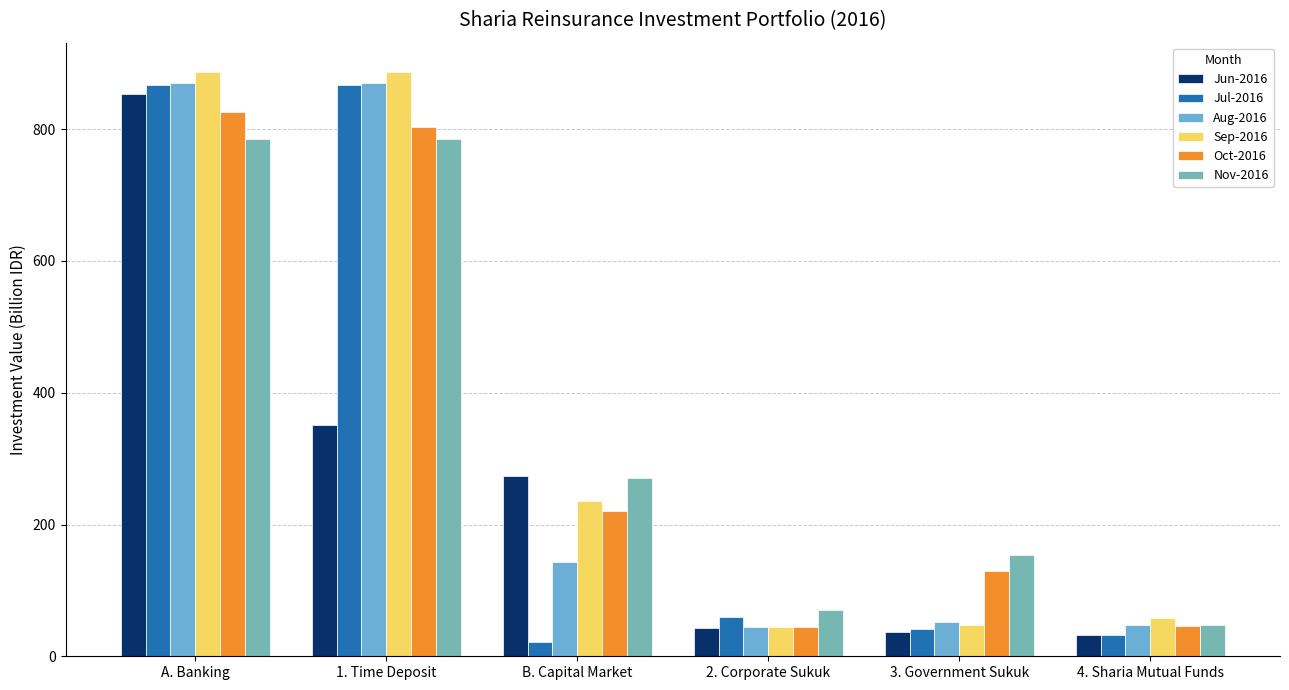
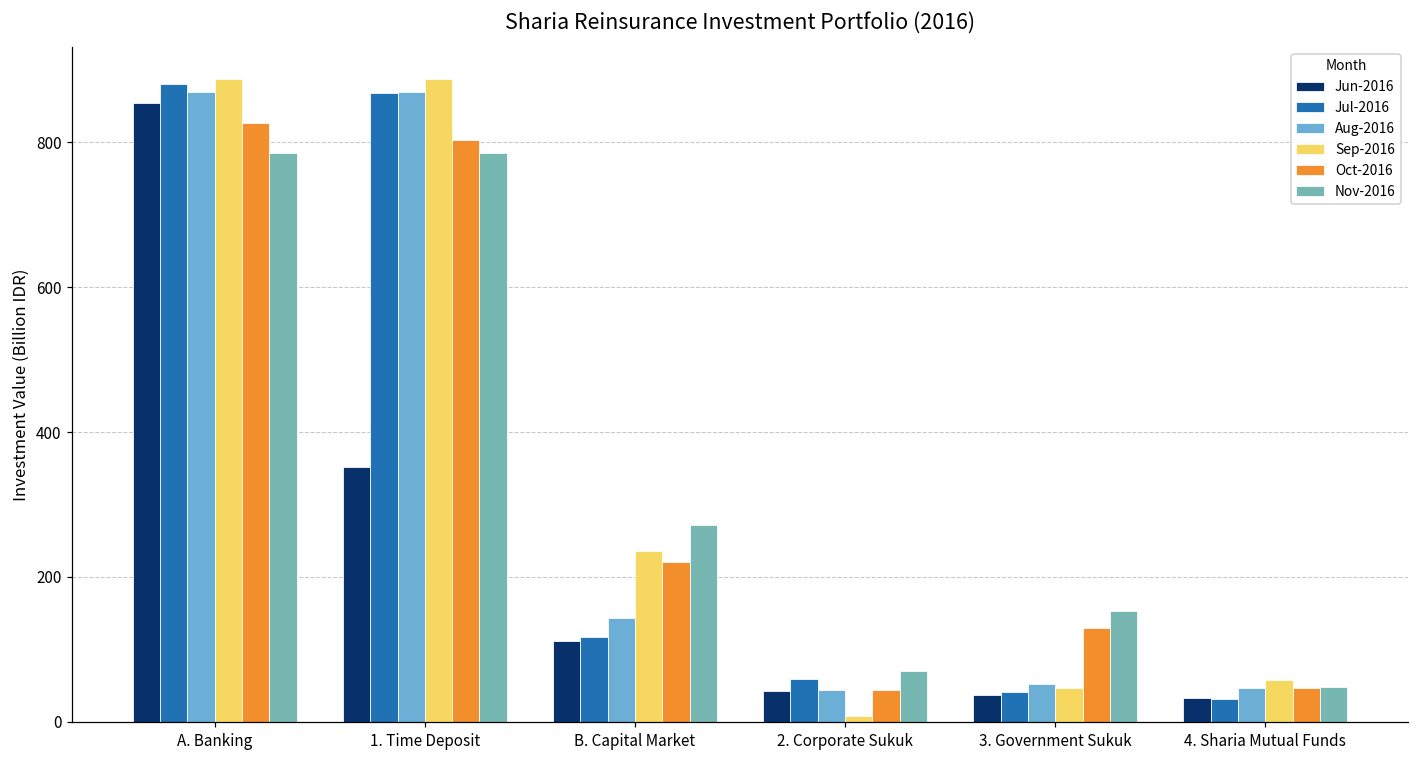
Jul-2016, A. Banking: 870 -> 880
Jun-2016, B. Capital Market: 270 -> 110
Jul-2016, B. Capital Market: 20 -> 120
Sep-2016, 2. Corporate Sukuk: 40 -> 10
